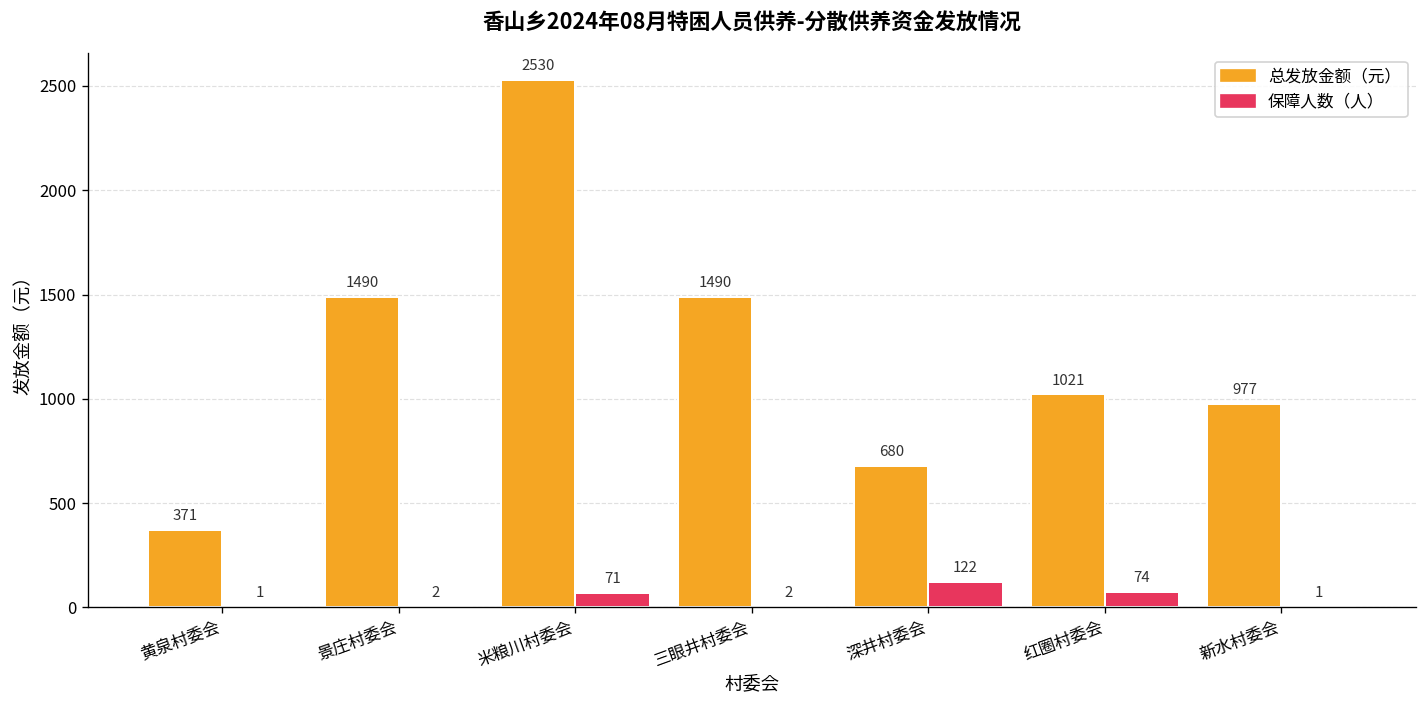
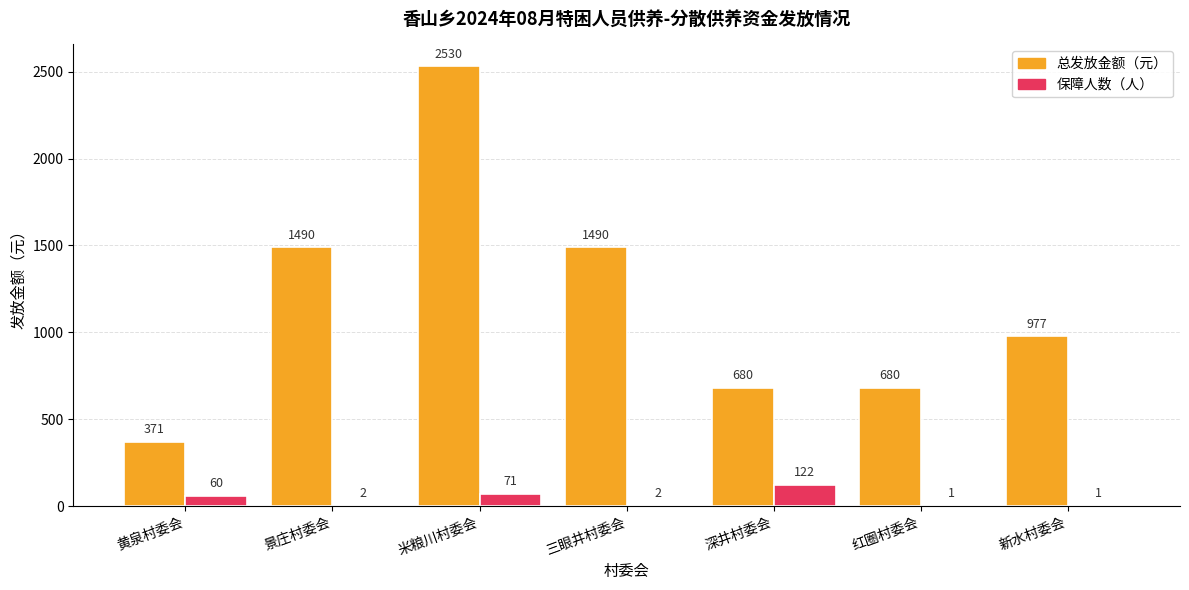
保障人数（人）, 黄泉村委会: 1 -> 60
总发放金额（元）, 红圈村委会: 1021 -> 680
保障人数（人）, 红圈村委会: 74 -> 1
